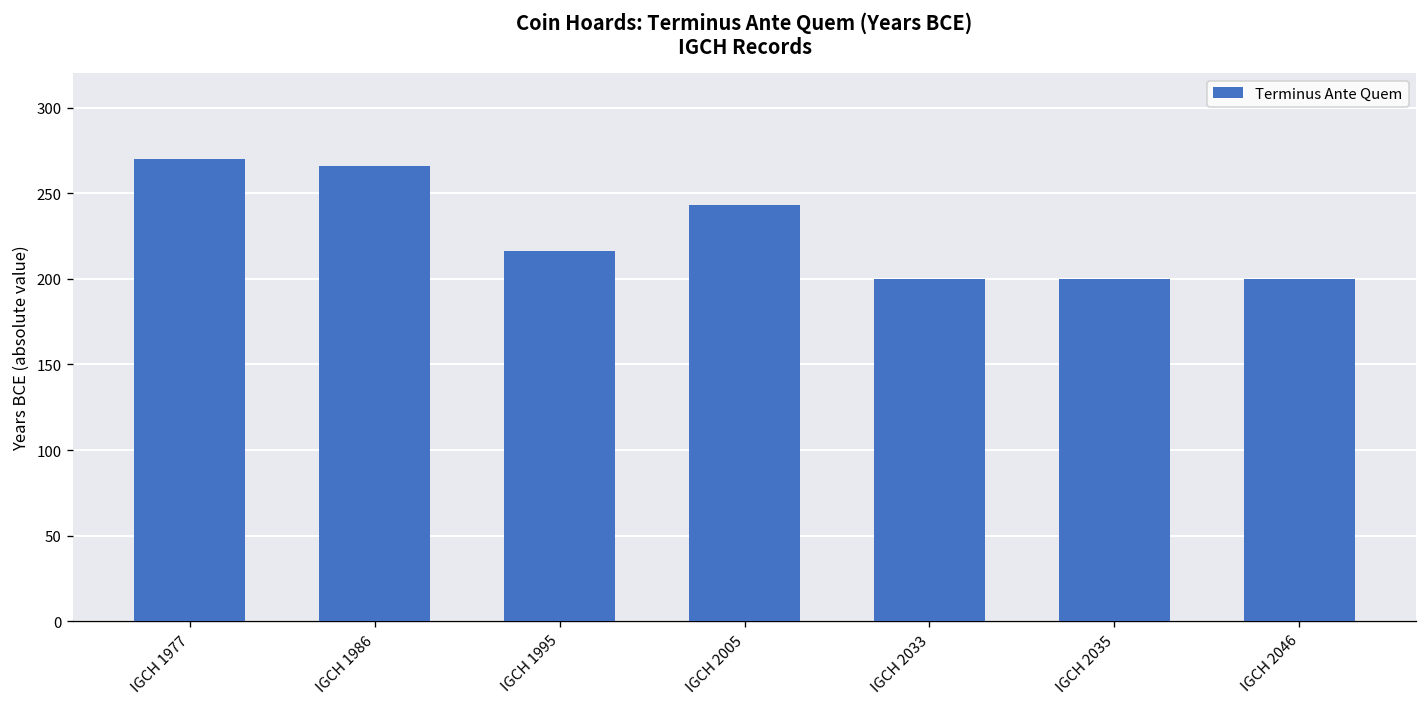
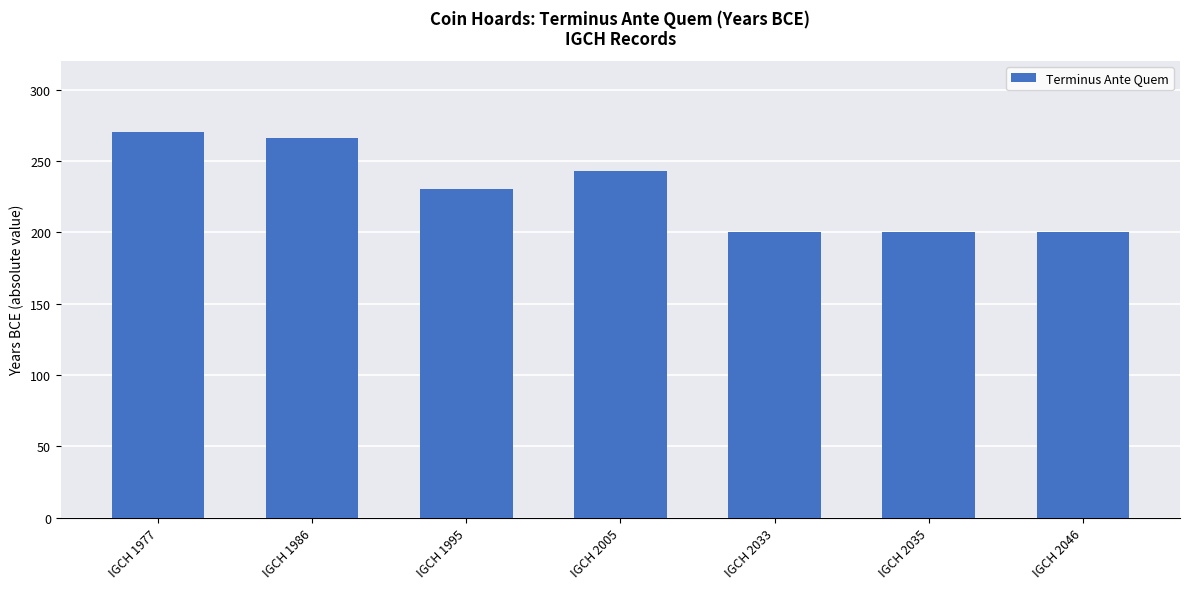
IGCH 1995: 216 -> 230
